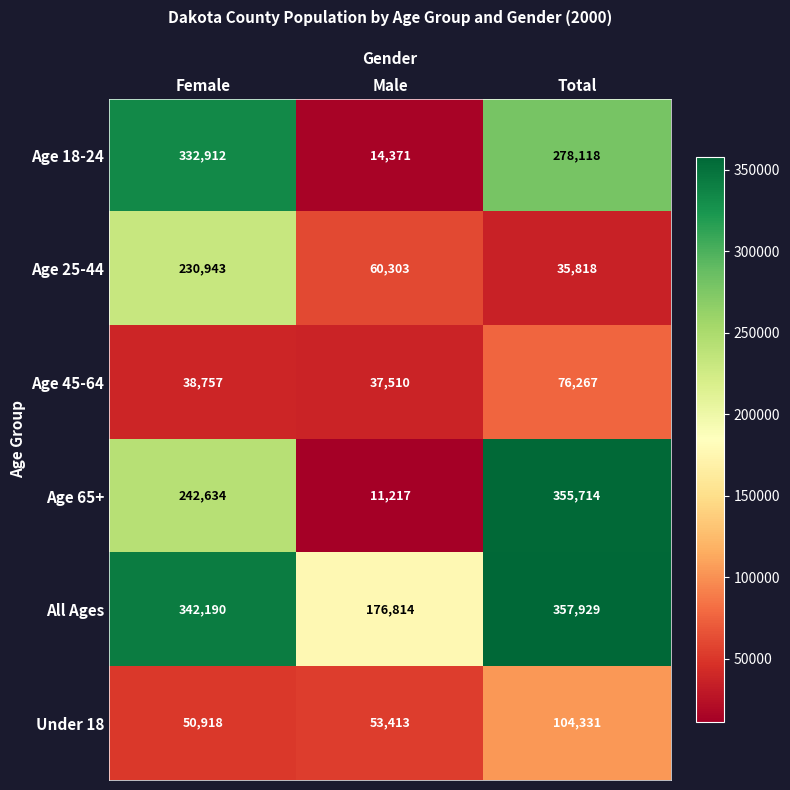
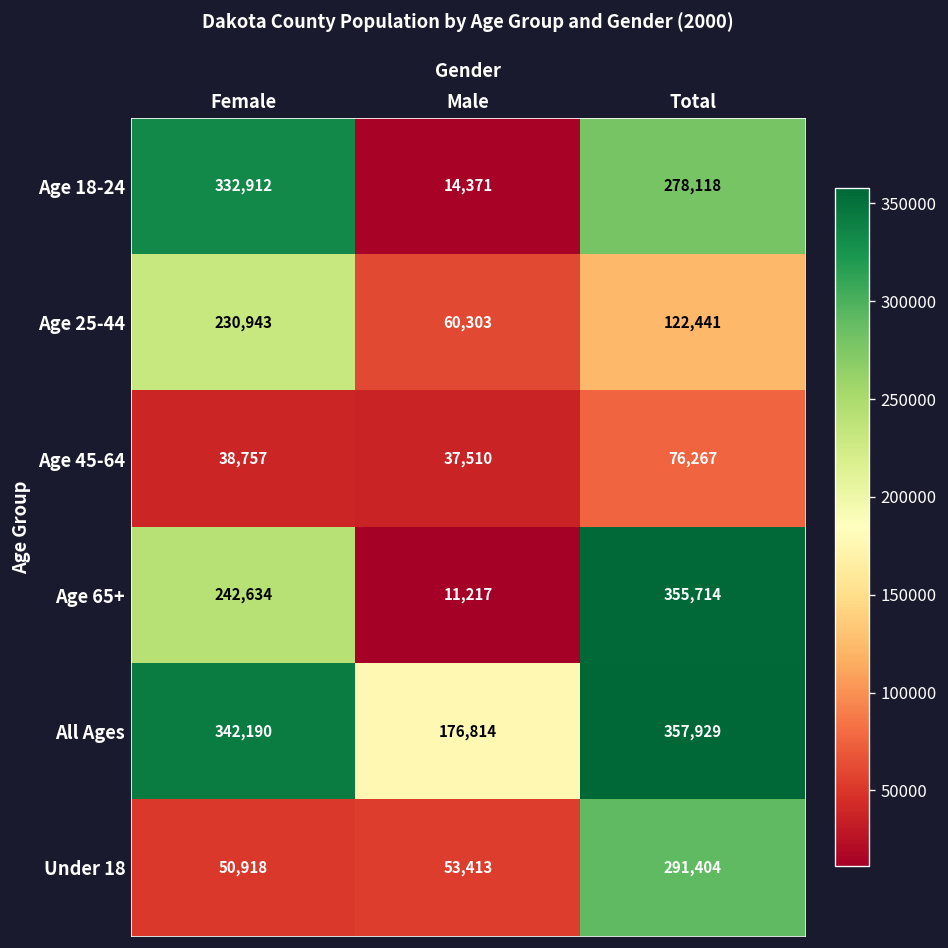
Age 25-44, Total: 35,818 -> 122,441
Under 18, Total: 104,331 -> 291,404
